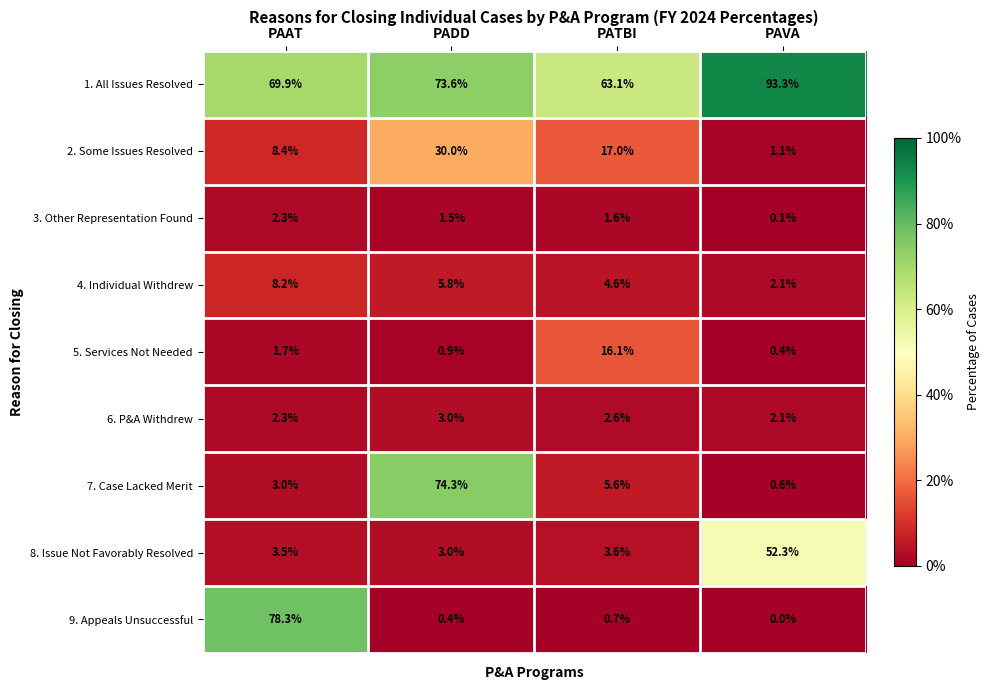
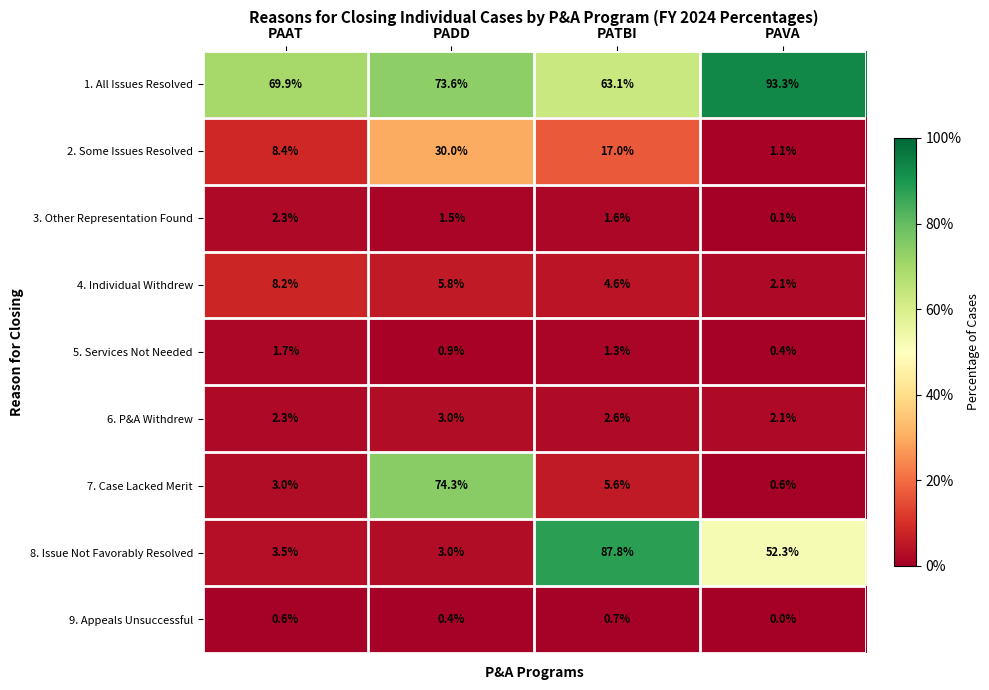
5. Services Not Needed, PATBI: 16.1% -> 1.3%
8. Issue Not Favorably Resolved, PATBI: 3.6% -> 87.8%
9. Appeals Unsuccessful, PAAT: 78.3% -> 0.6%
